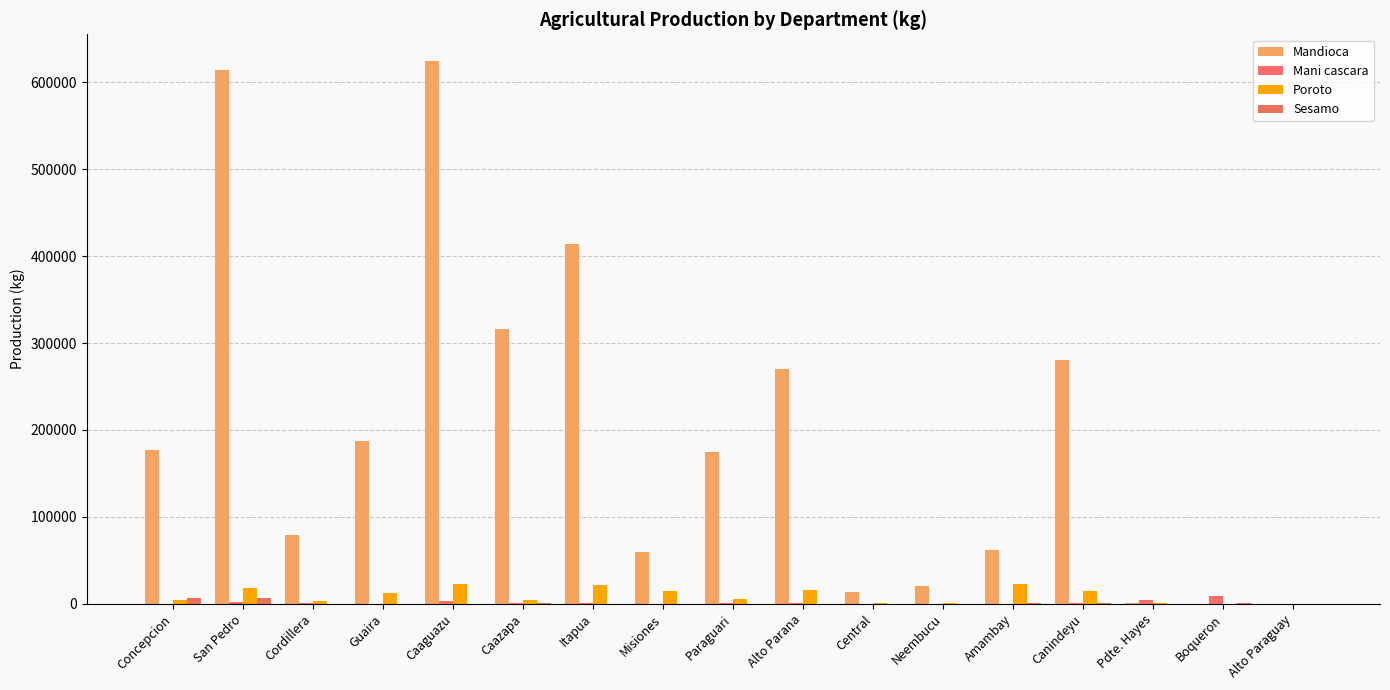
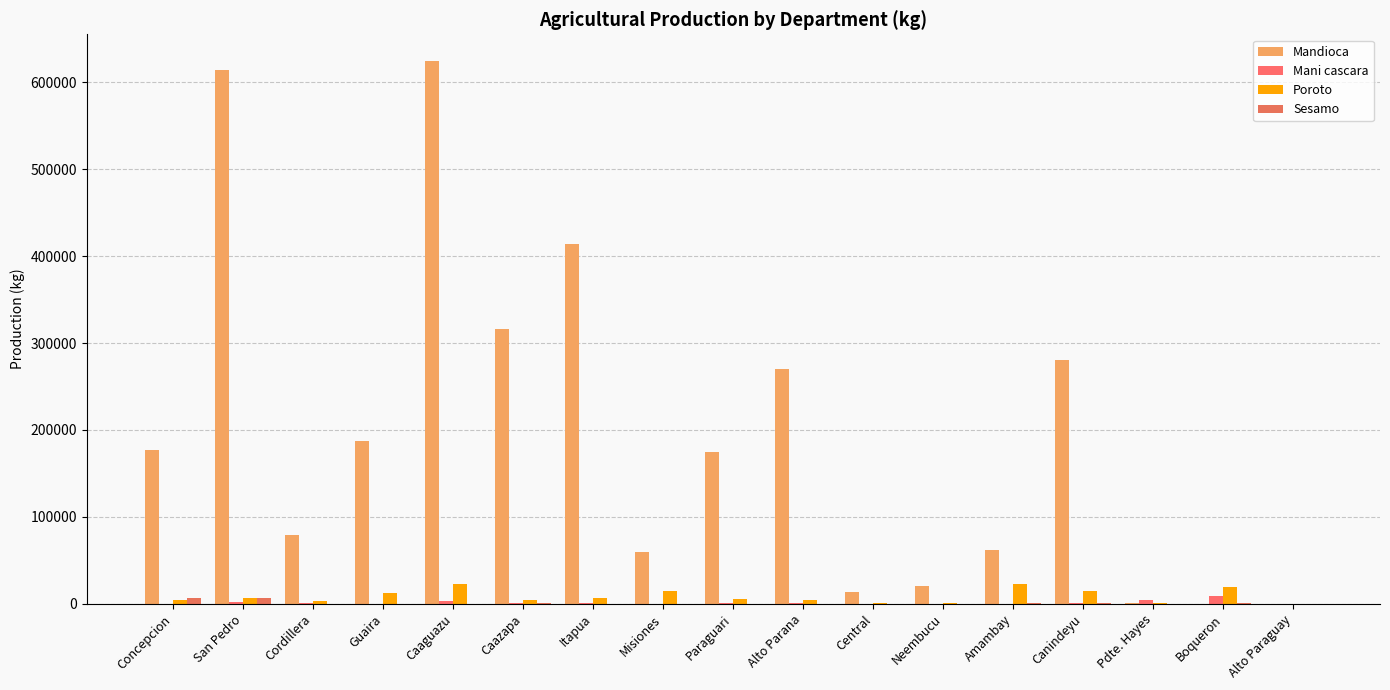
Poroto, San Pedro: 20000 -> 10000
Poroto, Itapua: 20000 -> 10000
Poroto, Alto Parana: 20000 -> 0
Poroto, Boqueron: 0 -> 20000
